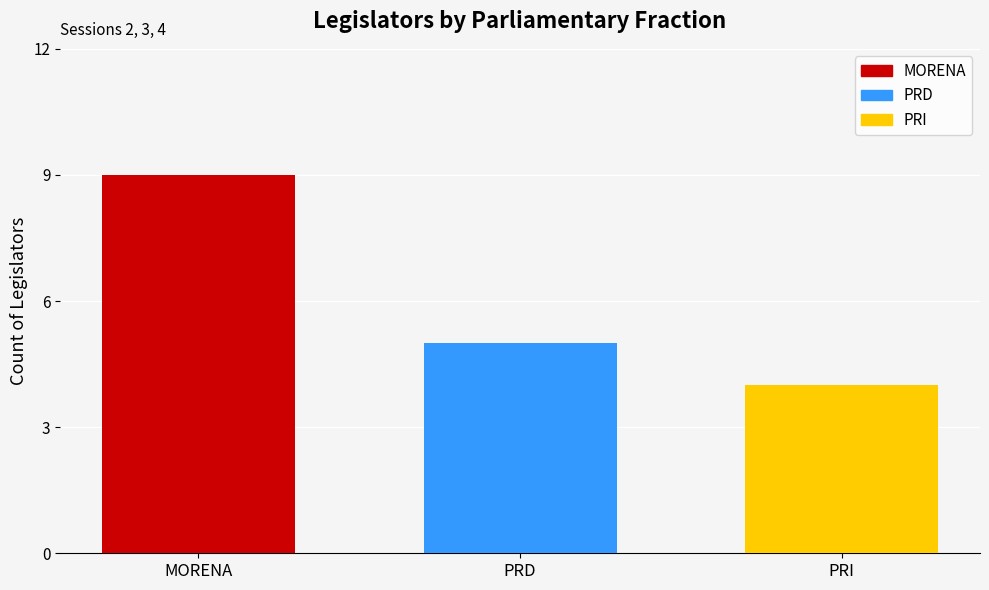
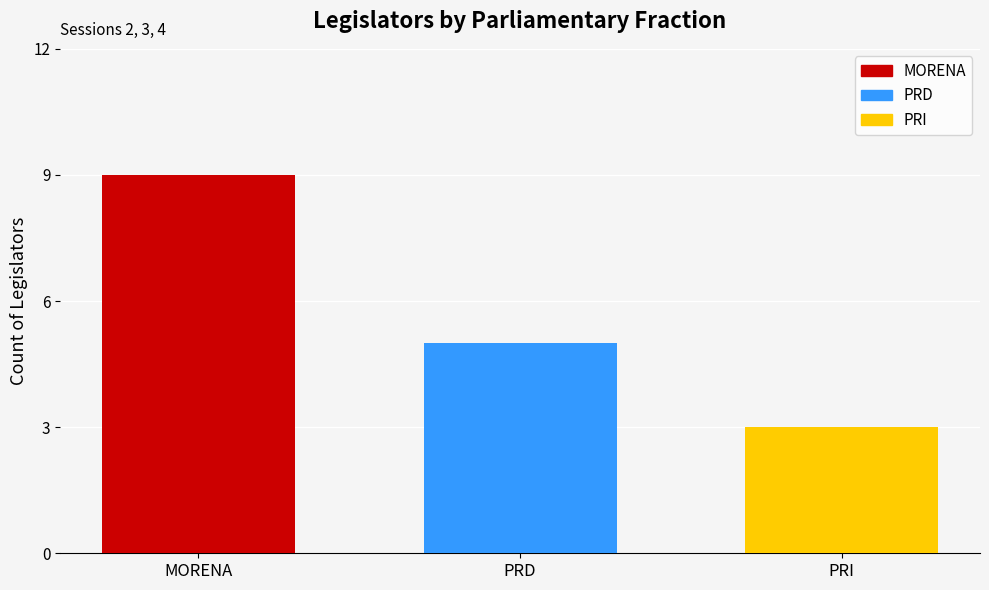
PRI: 4 -> 3
